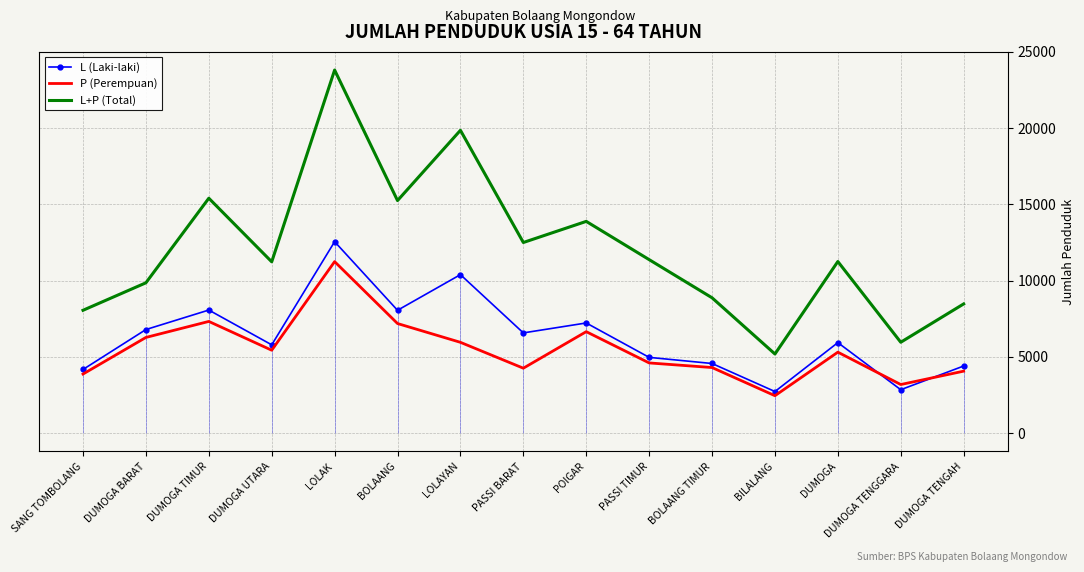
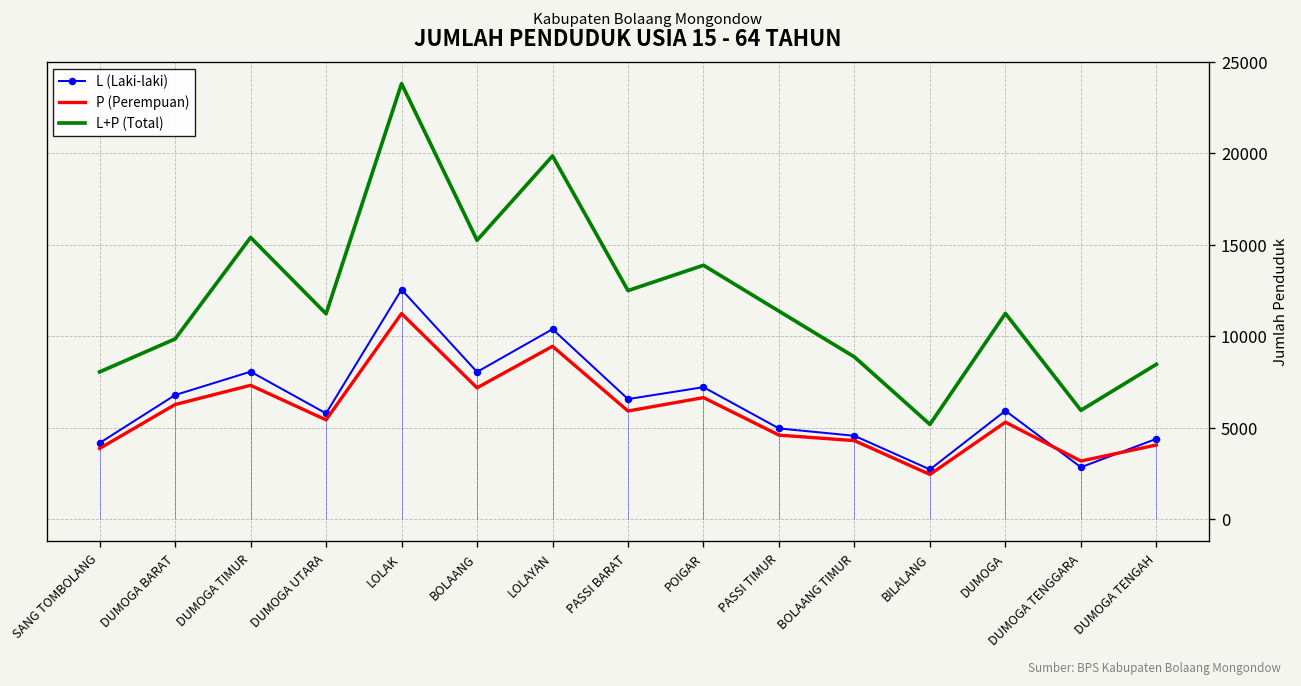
P (Perempuan), LOLAYAN: 6000 -> 9500
P (Perempuan), PASSI BARAT: 4300 -> 5900
